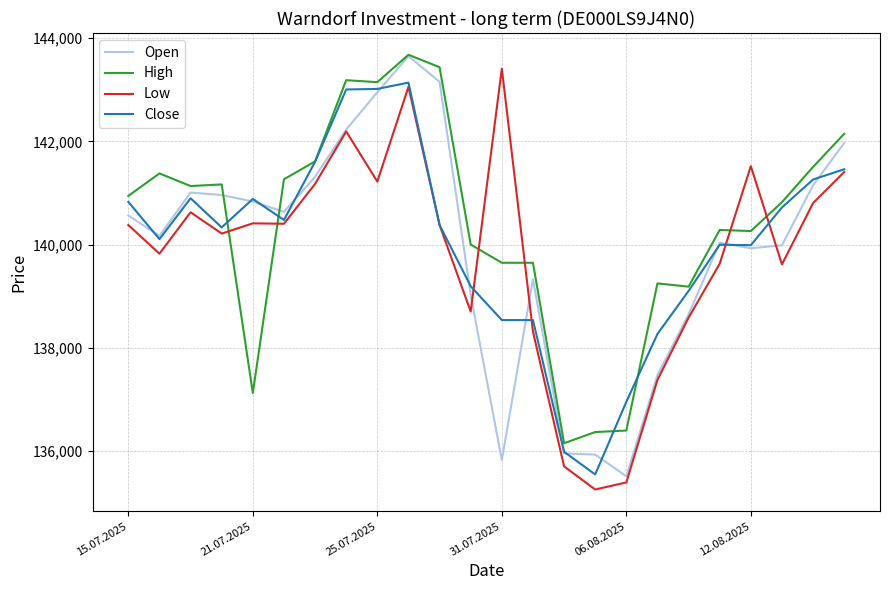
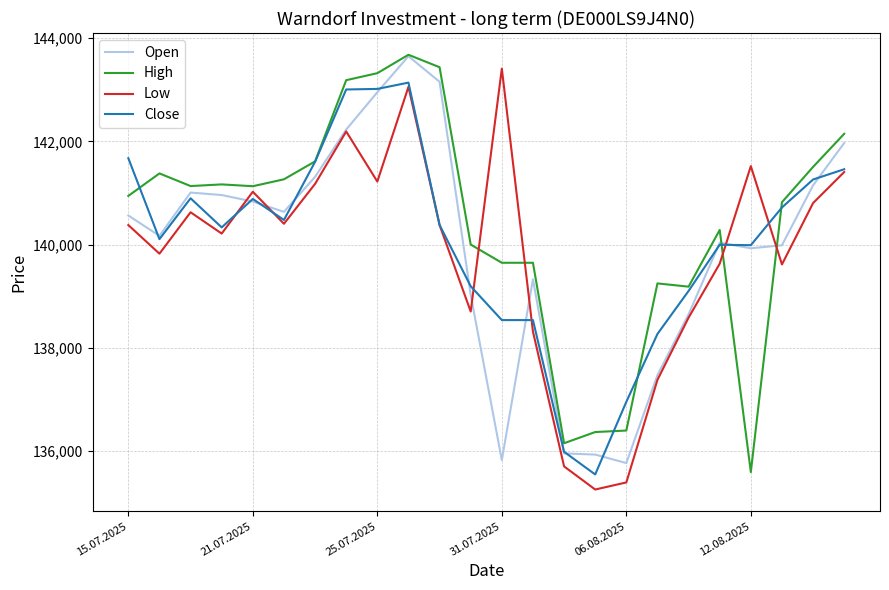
Close, 15.07.2025: 140,800 -> 141,700
High, 21.07.2025: 137,100 -> 141,100
Low, 21.07.2025: 140,400 -> 141,000
High, 25.07.2025: 143,100 -> 143,300
Open, 06.08.2025: 135,500 -> 135,800
High, 12.08.2025: 140,300 -> 135,600
